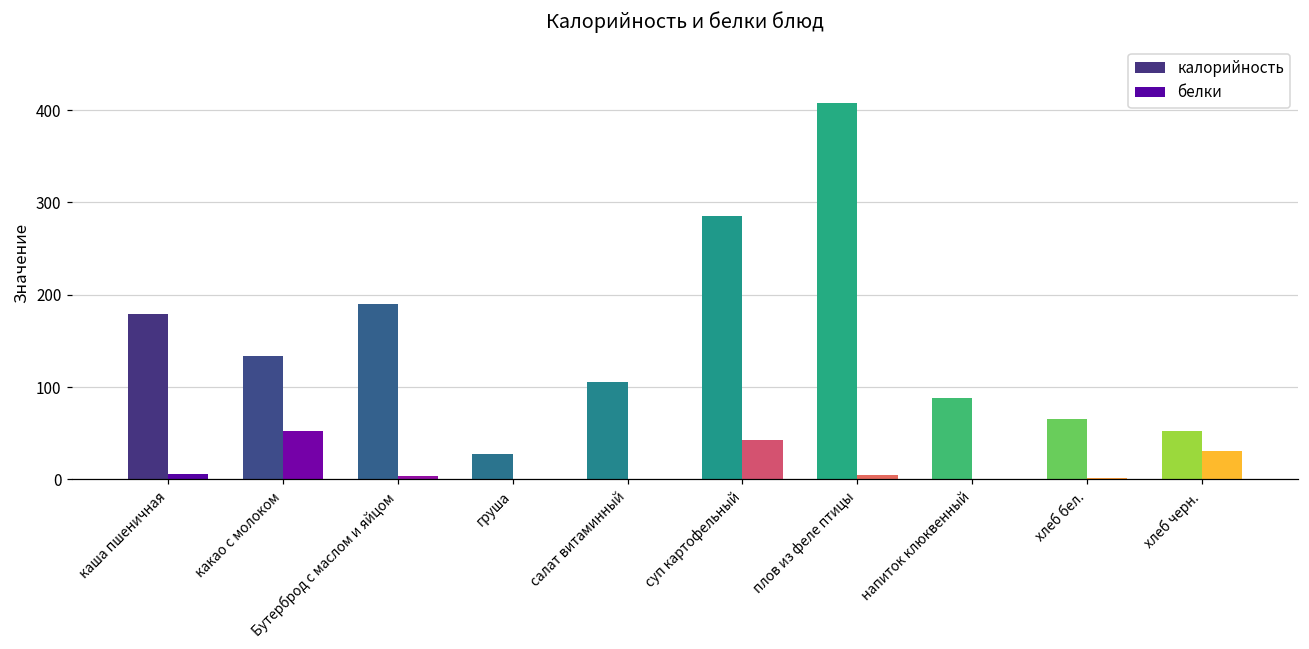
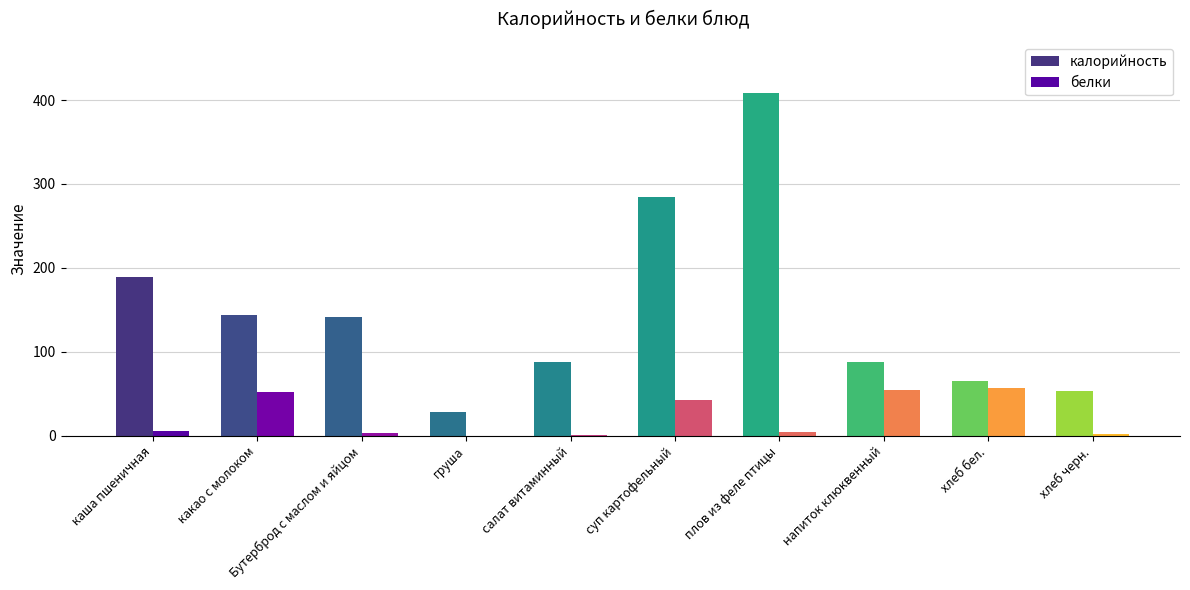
калорийность, каша пшеничная: 180 -> 190
калорийность, какао с молоком: 130 -> 140
калорийность, Бутерброд с маслом и яйцом: 190 -> 140
калорийность, салат витаминный: 110 -> 90
белки, напиток клюквенный: 0 -> 60
белки, хлеб бел.: 0 -> 60
белки, хлеб черн.: 30 -> 0
